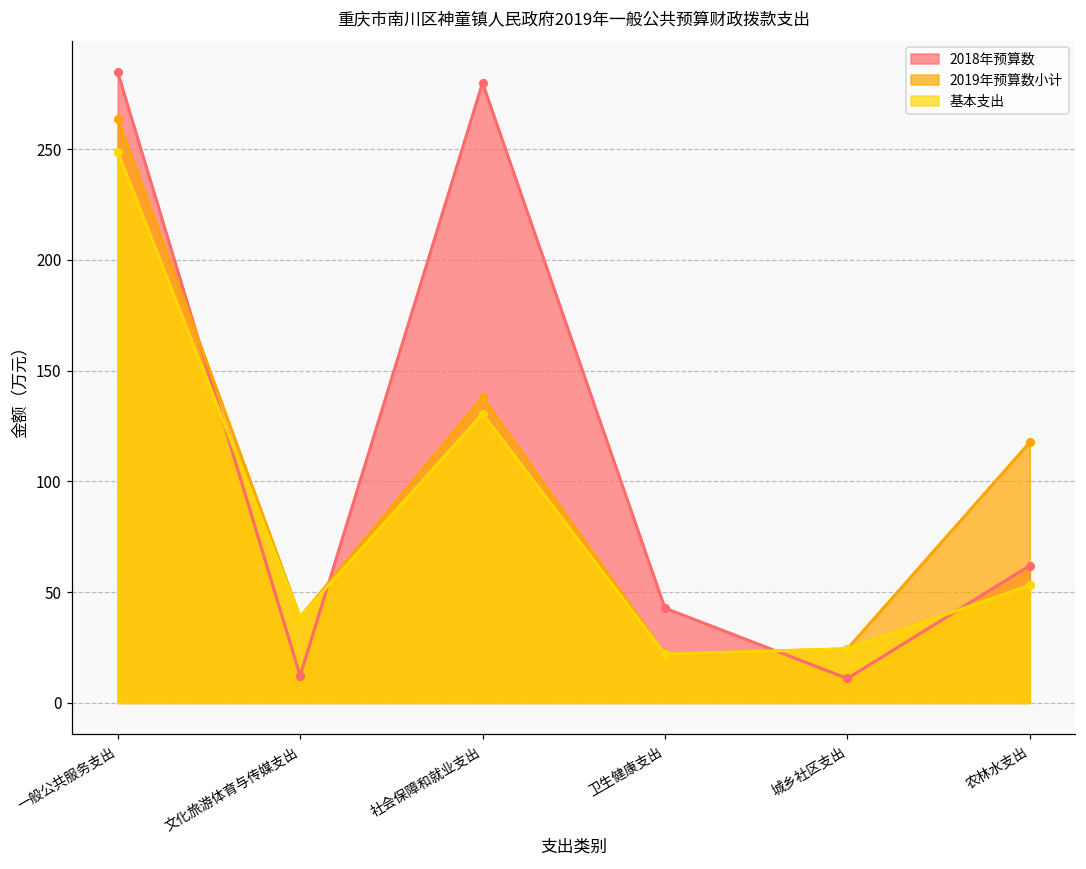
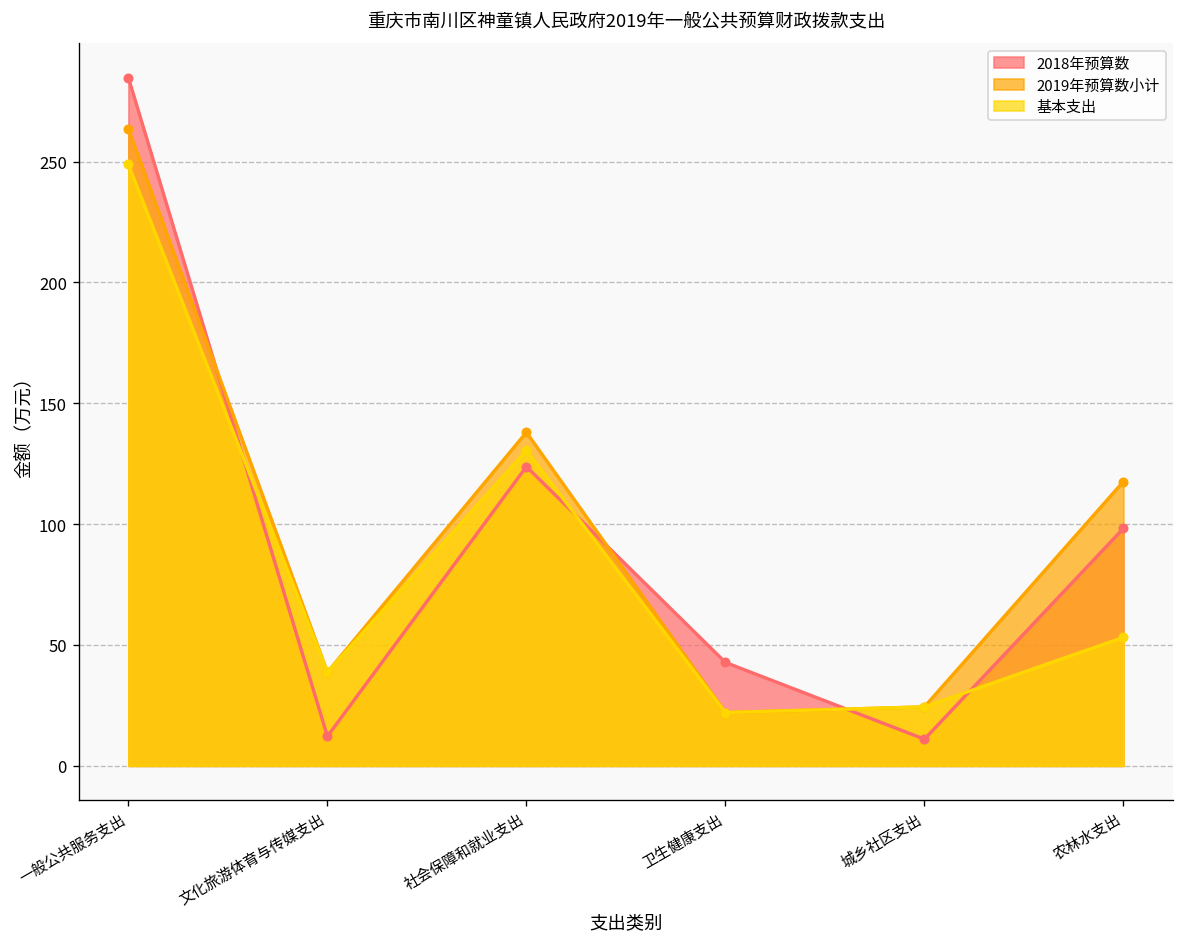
2018年预算数, 社会保障和就业支出: 280 -> 124
2018年预算数, 农林水支出: 62 -> 98
